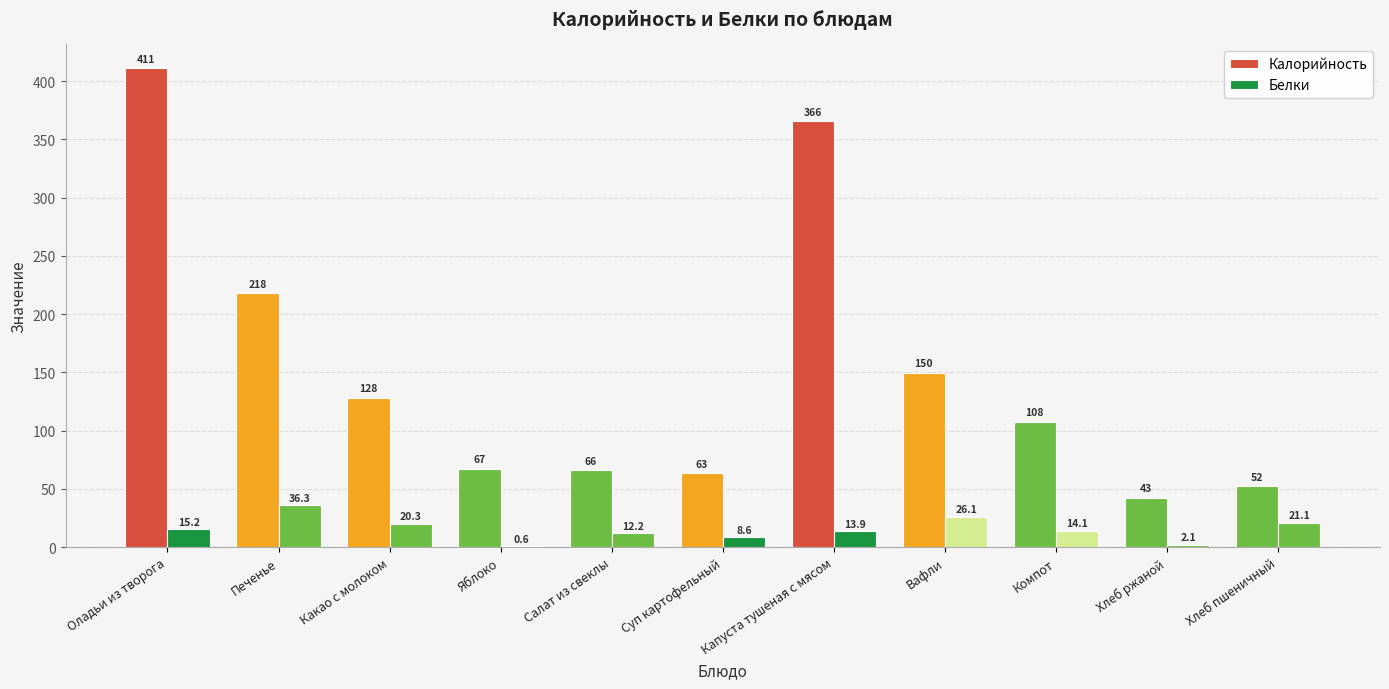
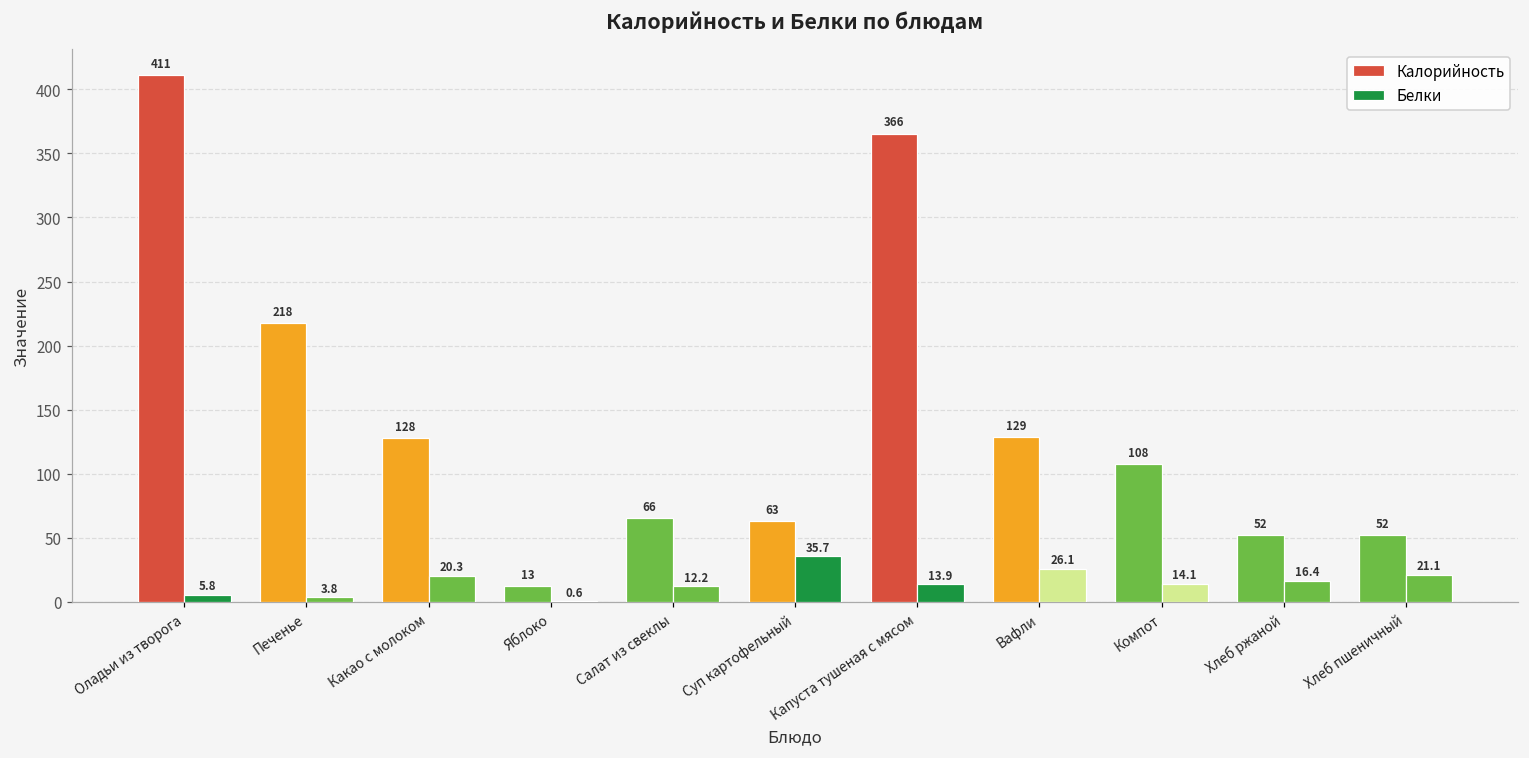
Белки, Оладьи из творога: 15.2 -> 5.8
Белки, Печенье: 36.3 -> 3.8
Калорийность, Яблоко: 67 -> 13
Белки, Суп картофельный: 8.6 -> 35.7
Калорийность, Вафли: 150 -> 129
Калорийность, Хлеб ржаной: 43 -> 52
Белки, Хлеб ржаной: 2.1 -> 16.4
